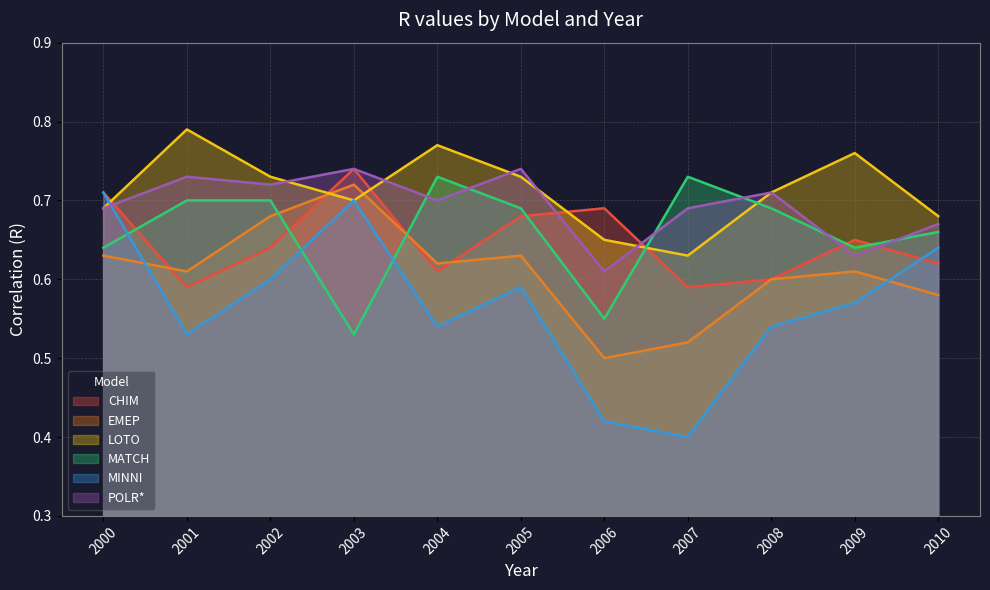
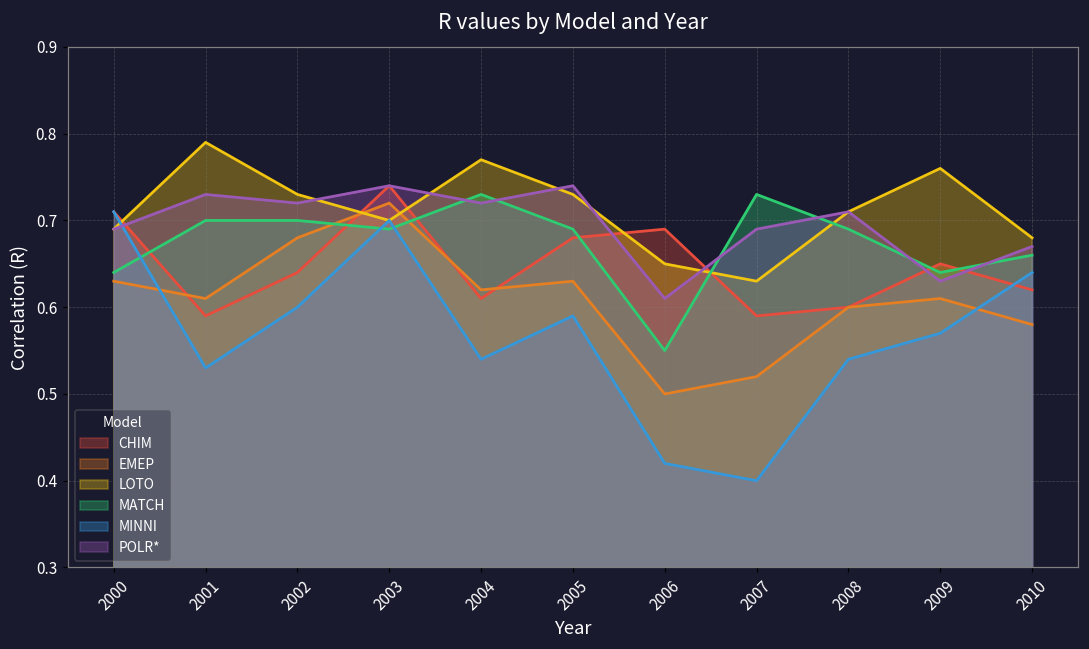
MATCH, 2003: 0.53 -> 0.69
POLR*, 2004: 0.70 -> 0.72
